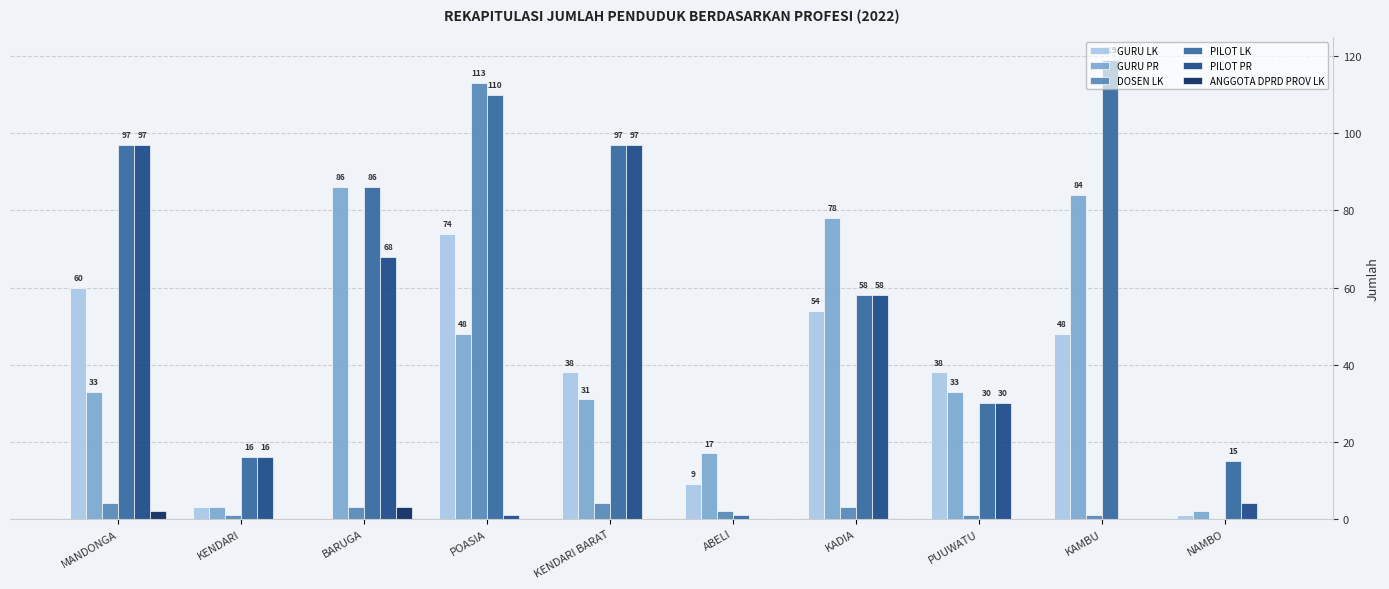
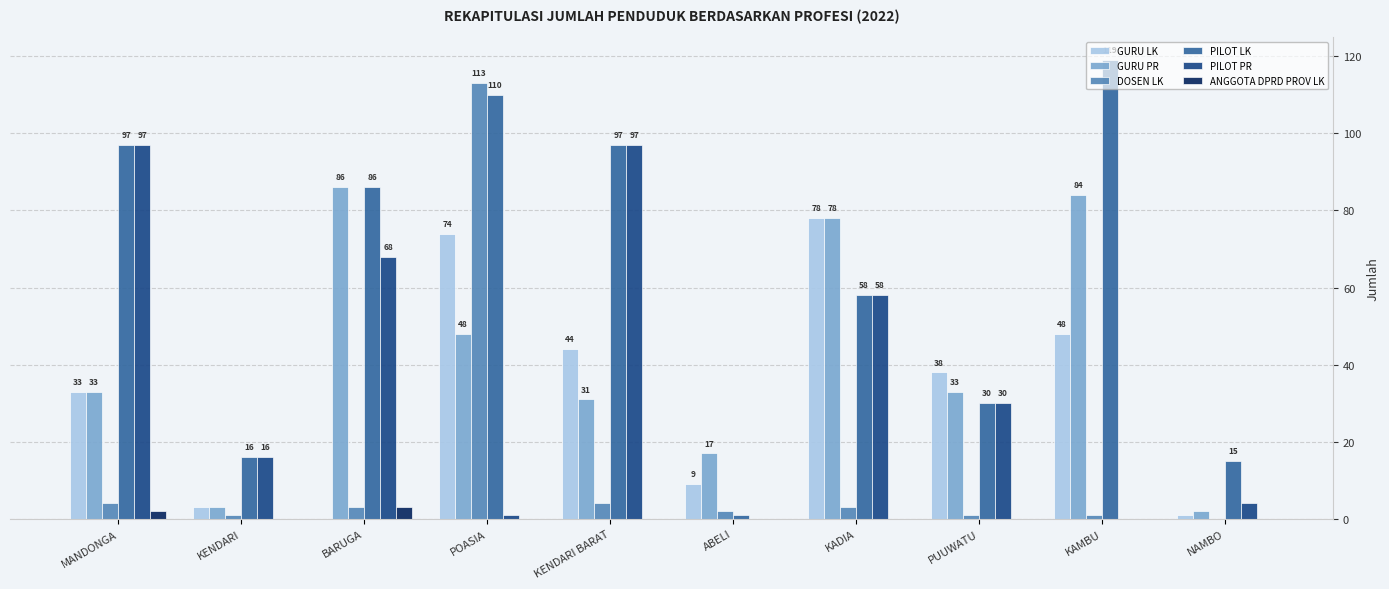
GURU LK, MANDONGA: 60 -> 33
GURU LK, KENDARI BARAT: 38 -> 44
GURU LK, KADIA: 54 -> 78
